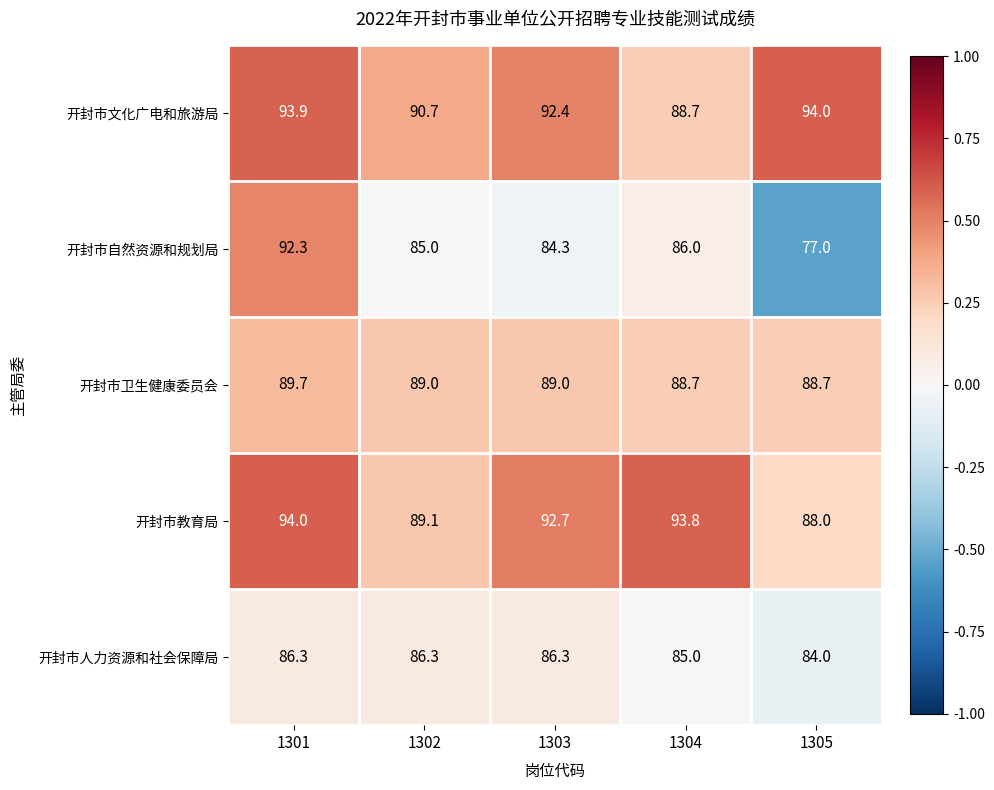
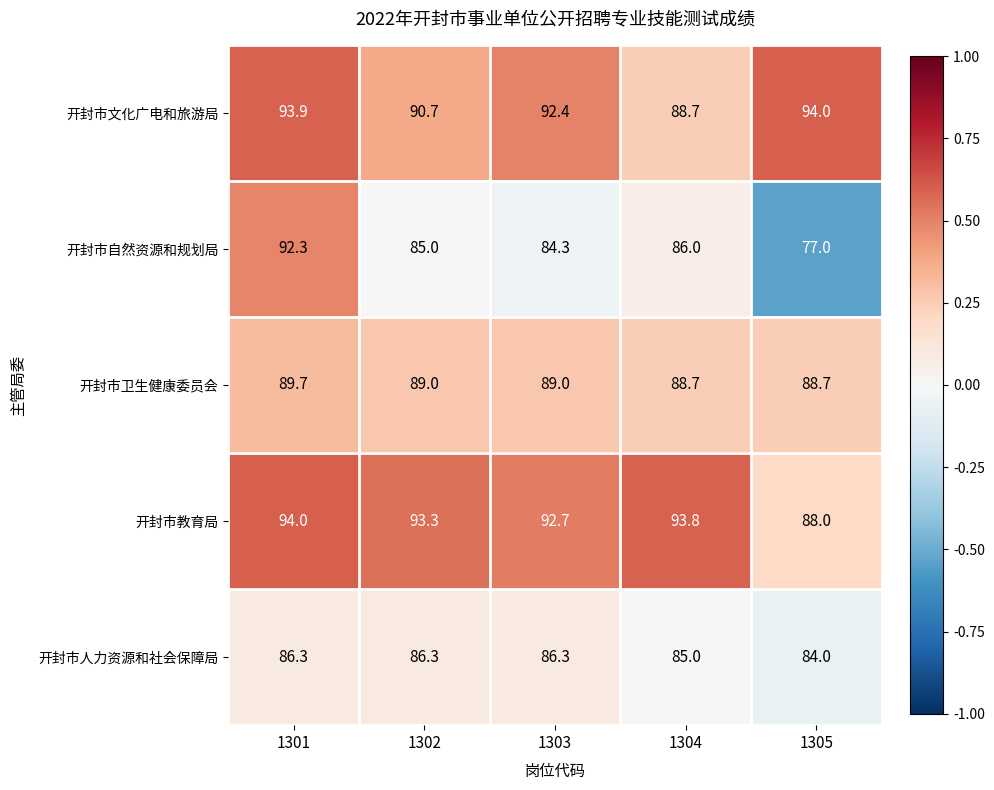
开封市教育局, 1302: 89.1 -> 93.3
